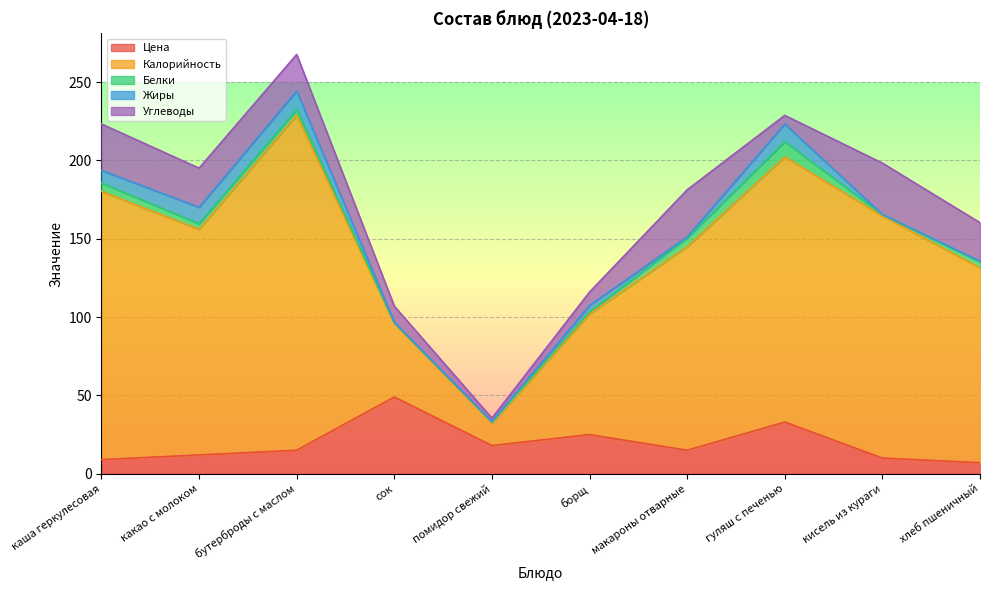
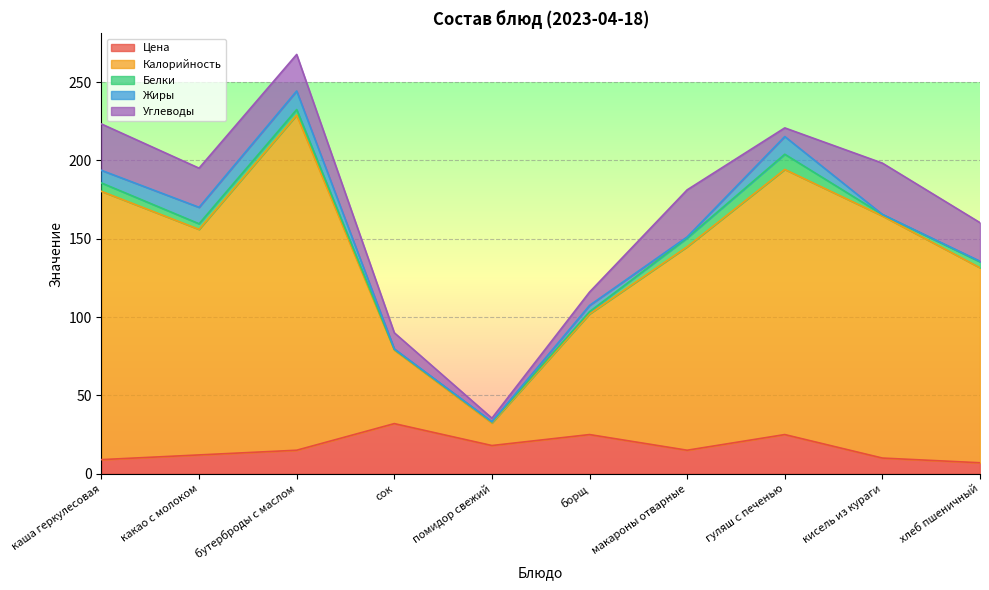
Цена, сок: 49 -> 32
Цена, гуляш с печенью: 33 -> 25
